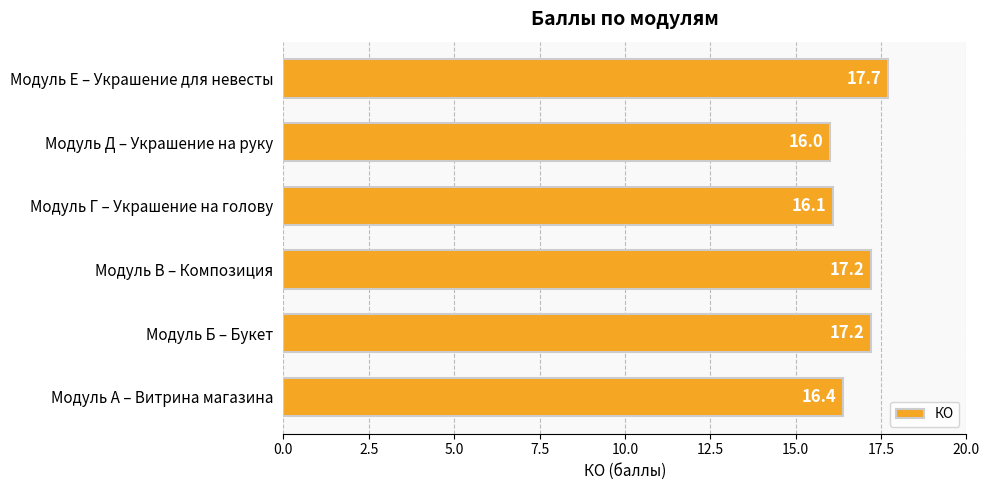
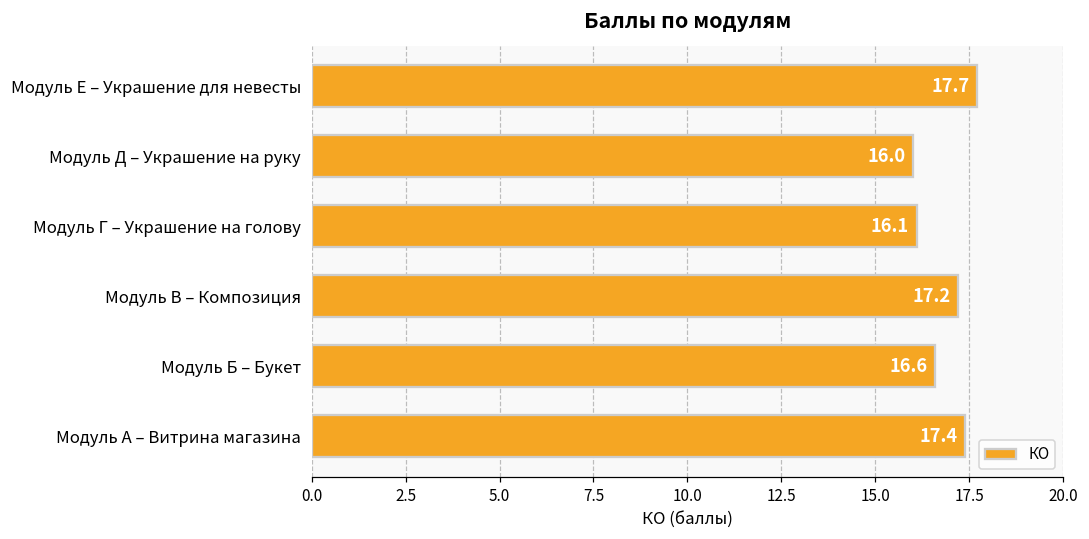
Модуль Б – Букет: 17.2 -> 16.6
Модуль А – Витрина магазина: 16.4 -> 17.4
